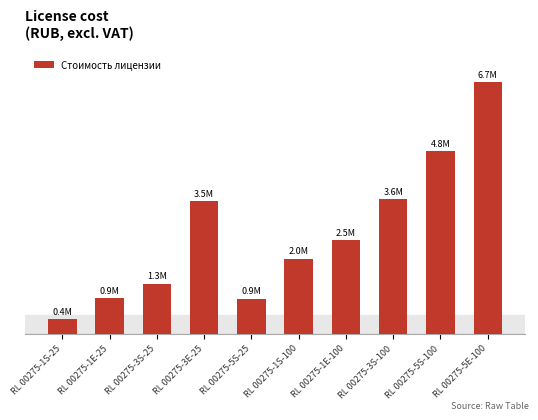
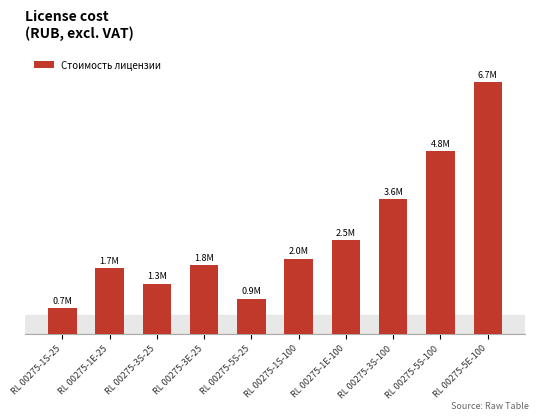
RL 00275-1S-25: 0.4M -> 0.7M
RL 00275-1E-25: 0.9M -> 1.7M
RL 00275-3E-25: 3.5M -> 1.8M
